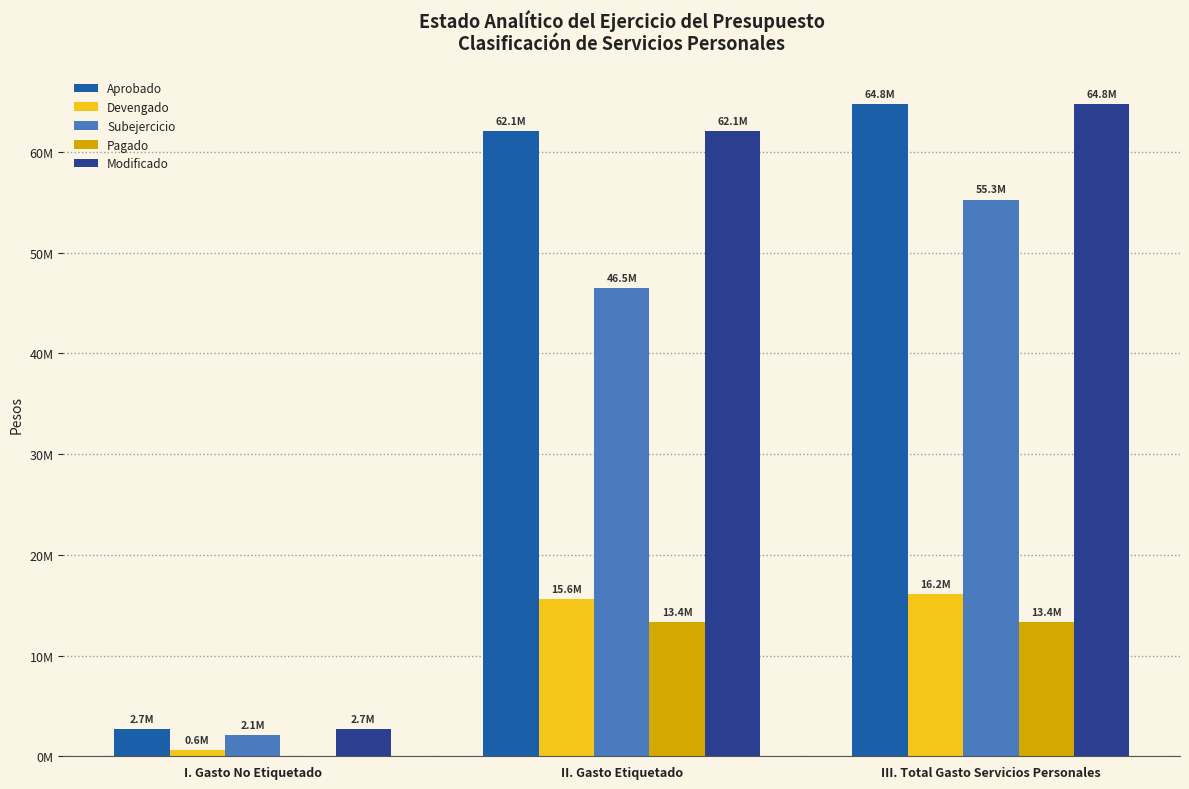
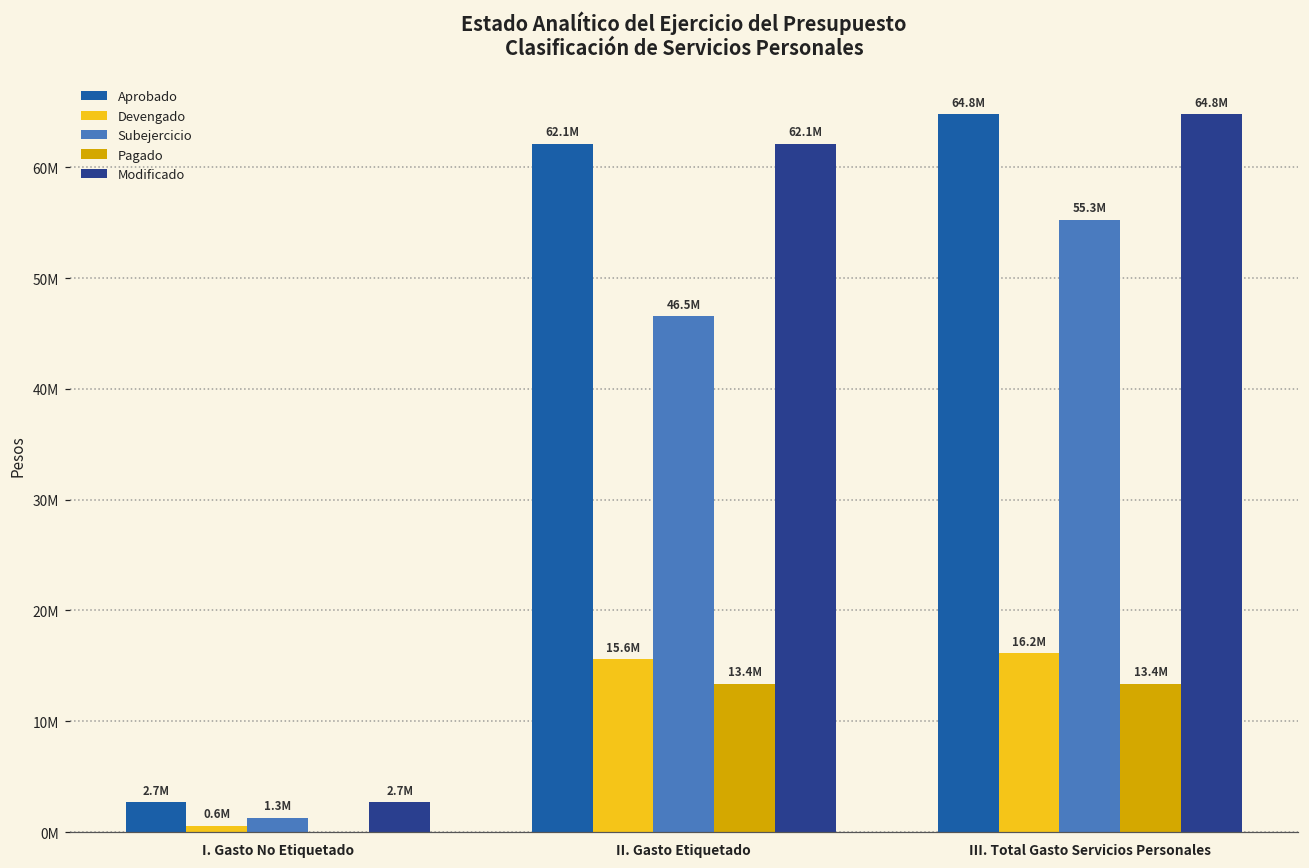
Subejercicio, I. Gasto No Etiquetado: 2.1M -> 1.3M
